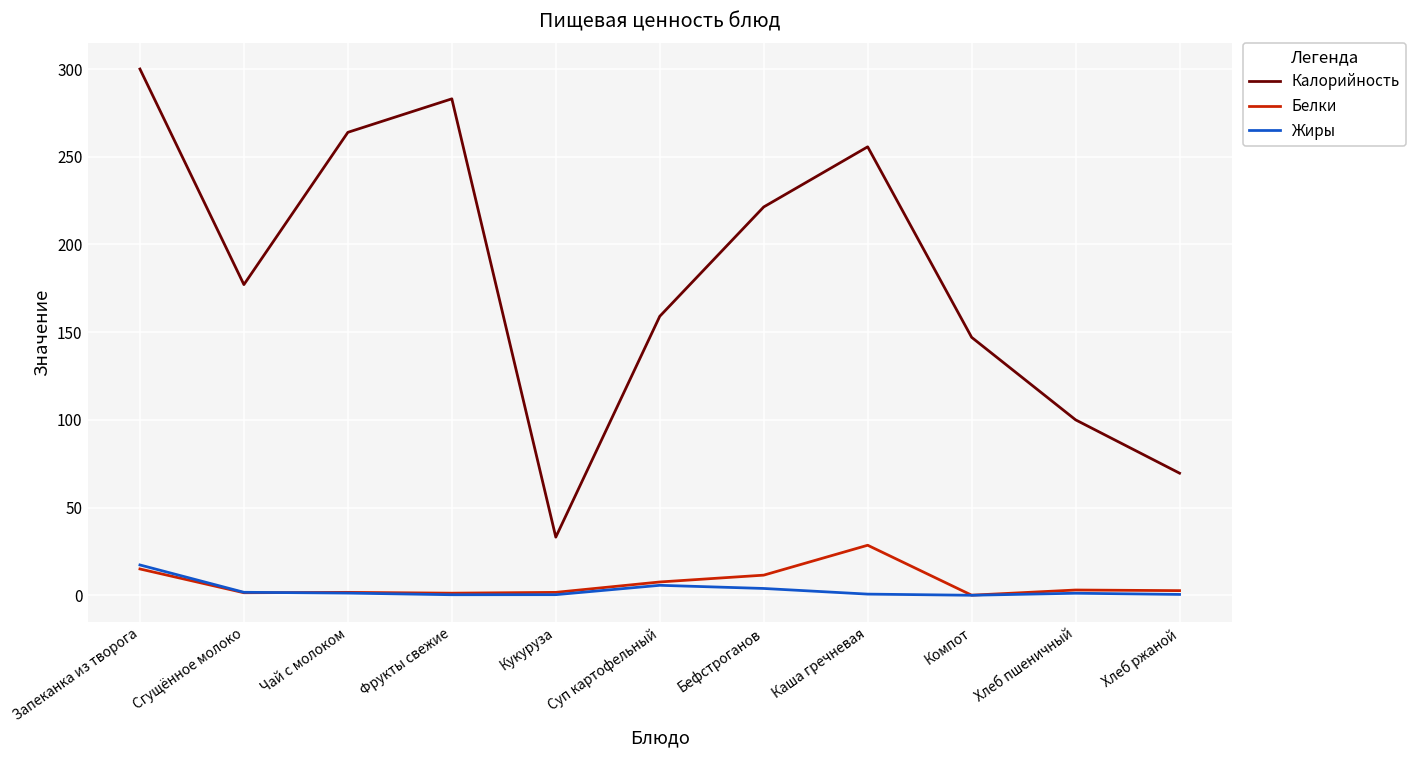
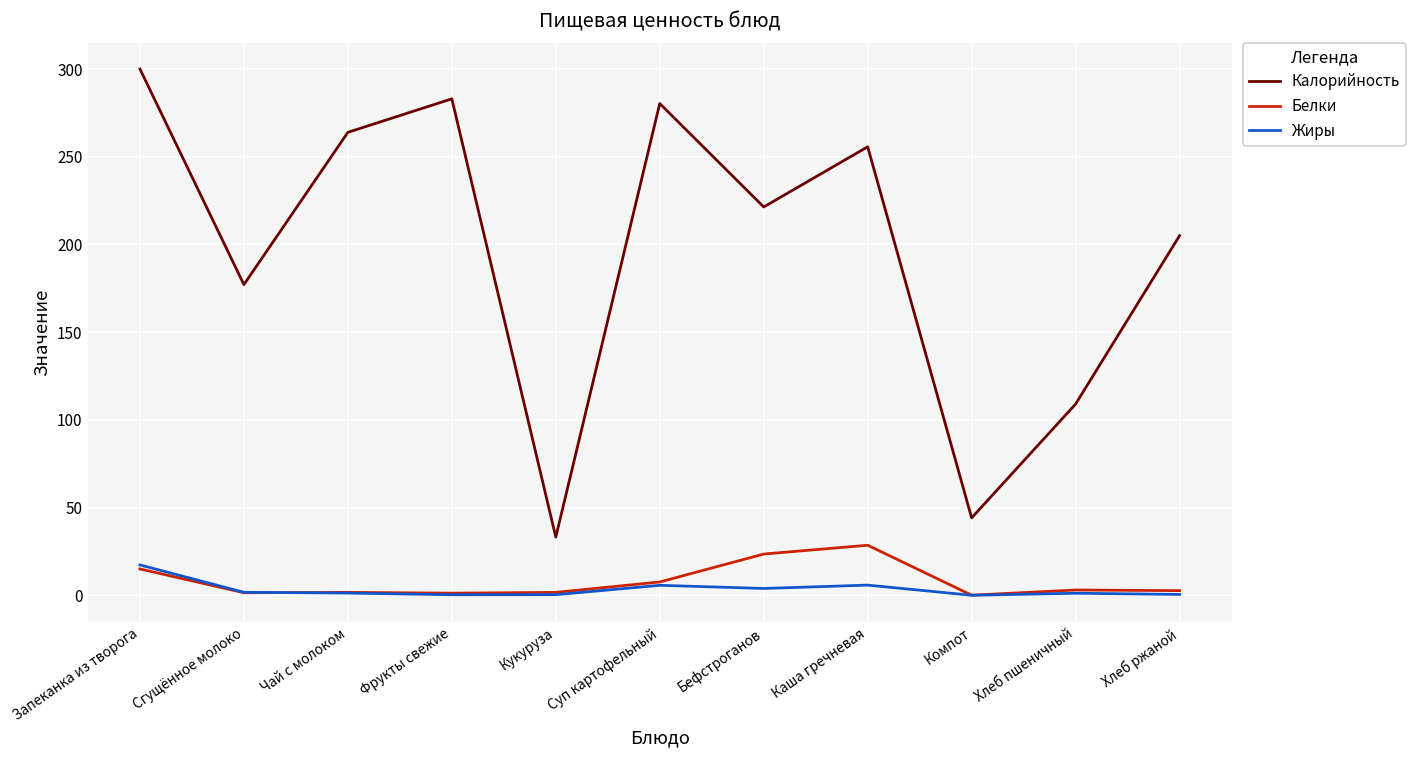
Калорийность, Суп картофельный: 159 -> 280
Белки, Бефстроганов: 11 -> 24
Жиры, Каша гречневая: 1 -> 6
Калорийность, Компот: 147 -> 44
Калорийность, Хлеб пшеничный: 100 -> 109
Калорийность, Хлеб ржаной: 70 -> 205
